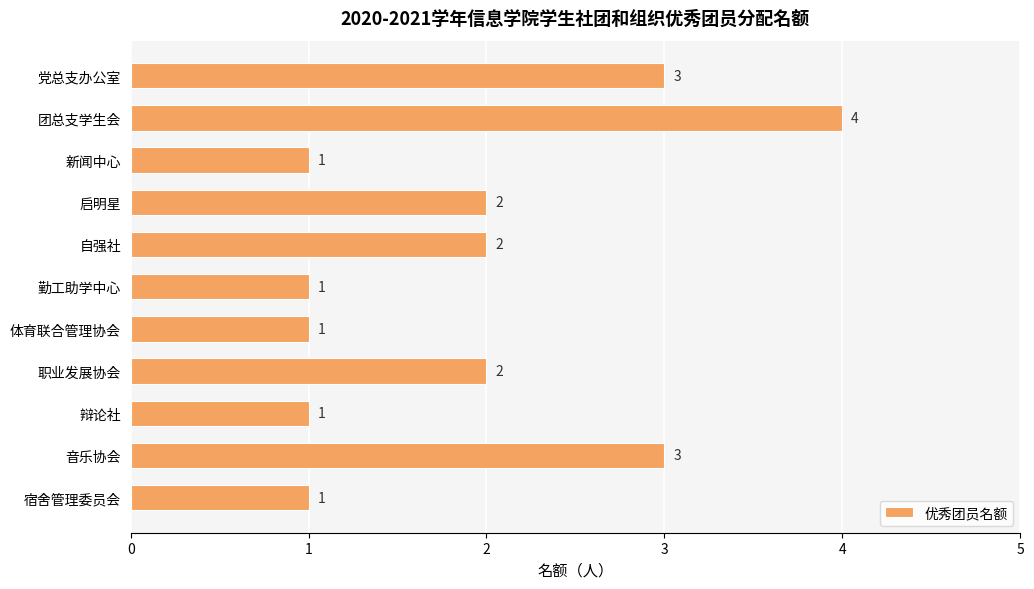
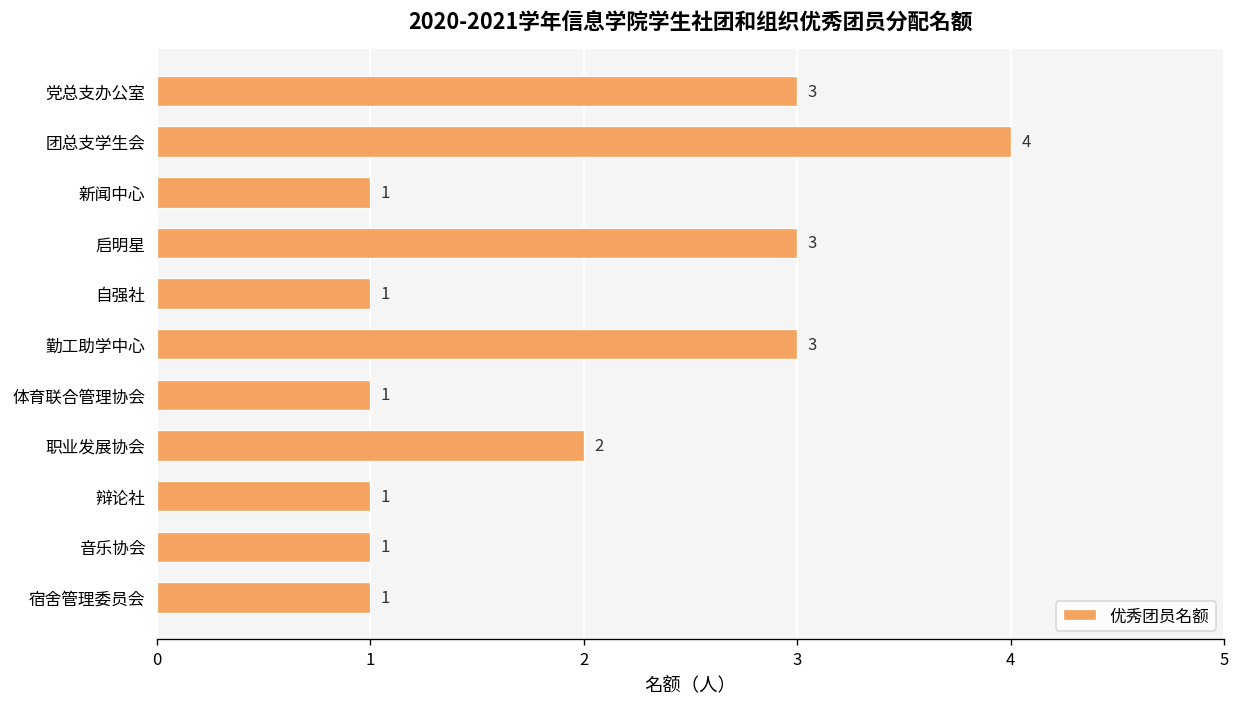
启明星: 2 -> 3
自强社: 2 -> 1
勤工助学中心: 1 -> 3
音乐协会: 3 -> 1
